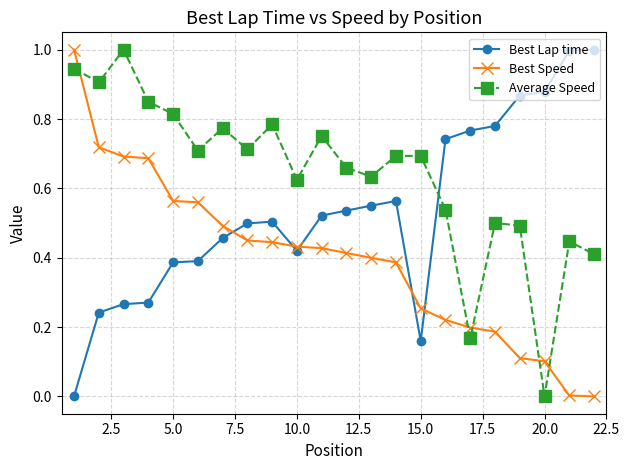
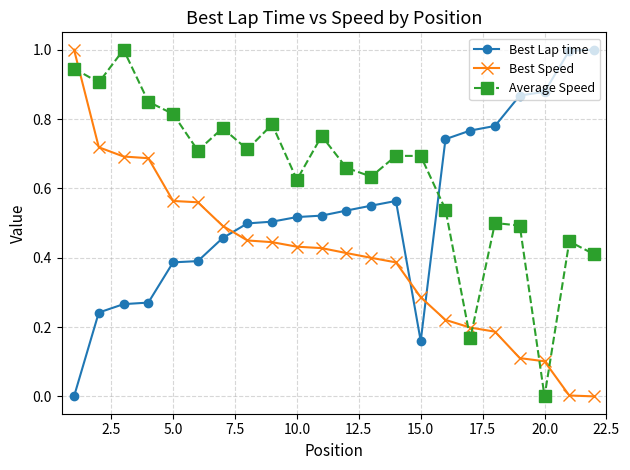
Best Lap time, 10.0: 0.42 -> 0.52
Best Speed, 15.0: 0.25 -> 0.29
